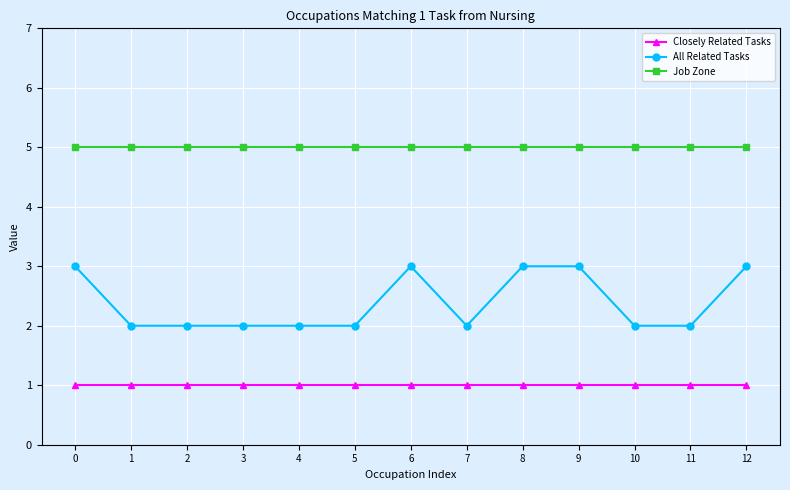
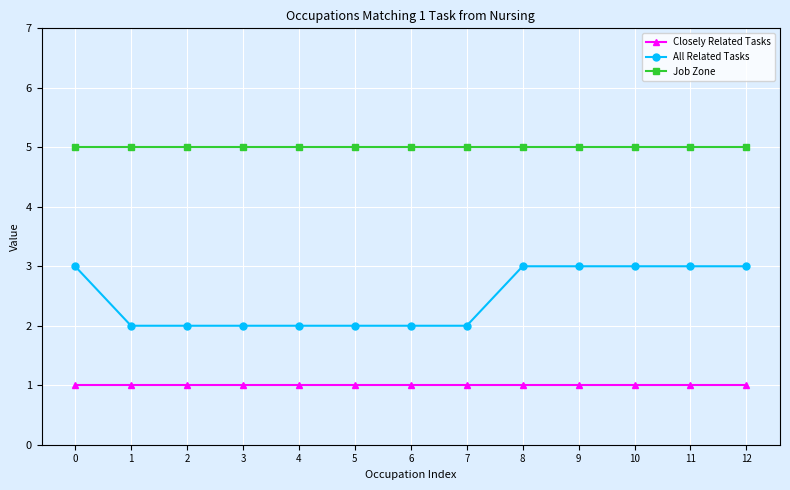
All Related Tasks, 6: 3 -> 2
All Related Tasks, 10: 2 -> 3
All Related Tasks, 11: 2 -> 3
